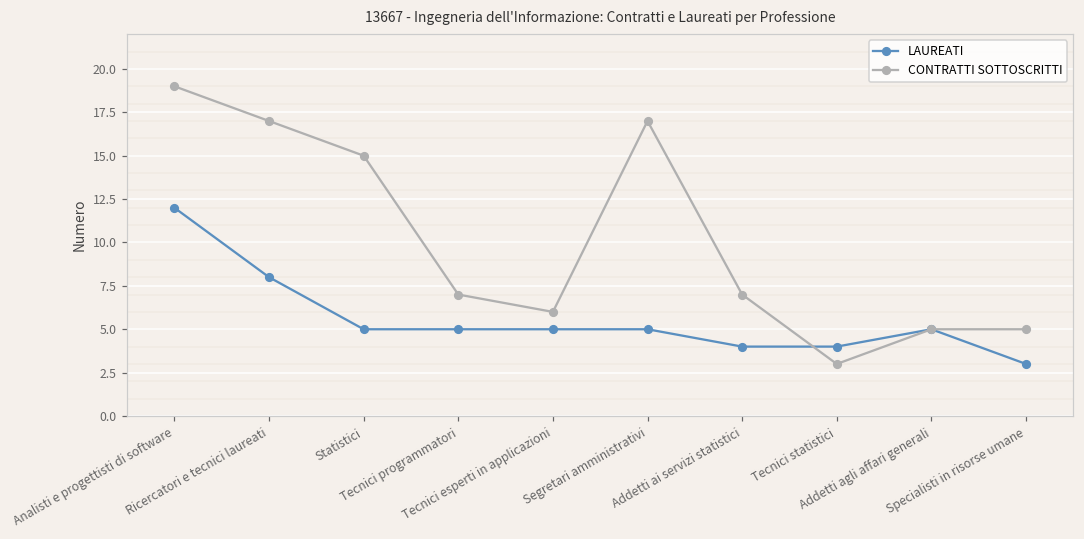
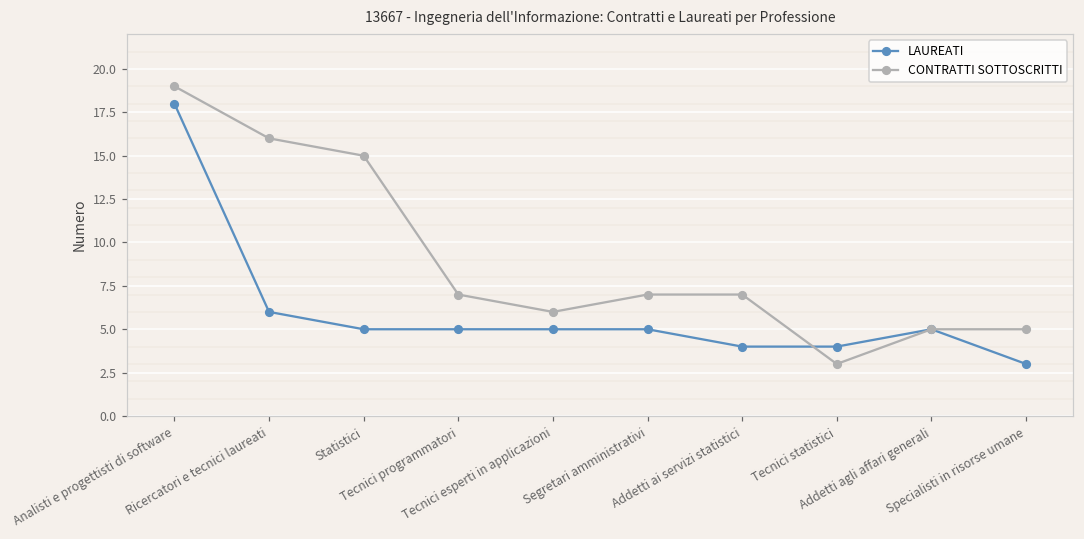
LAUREATI, Analisti e progettisti di software: 12 -> 18
LAUREATI, Ricercatori e tecnici laureati: 8 -> 6
CONTRATTI SOTTOSCRITTI, Ricercatori e tecnici laureati: 17 -> 16
CONTRATTI SOTTOSCRITTI, Segretari amministrativi: 17 -> 7
